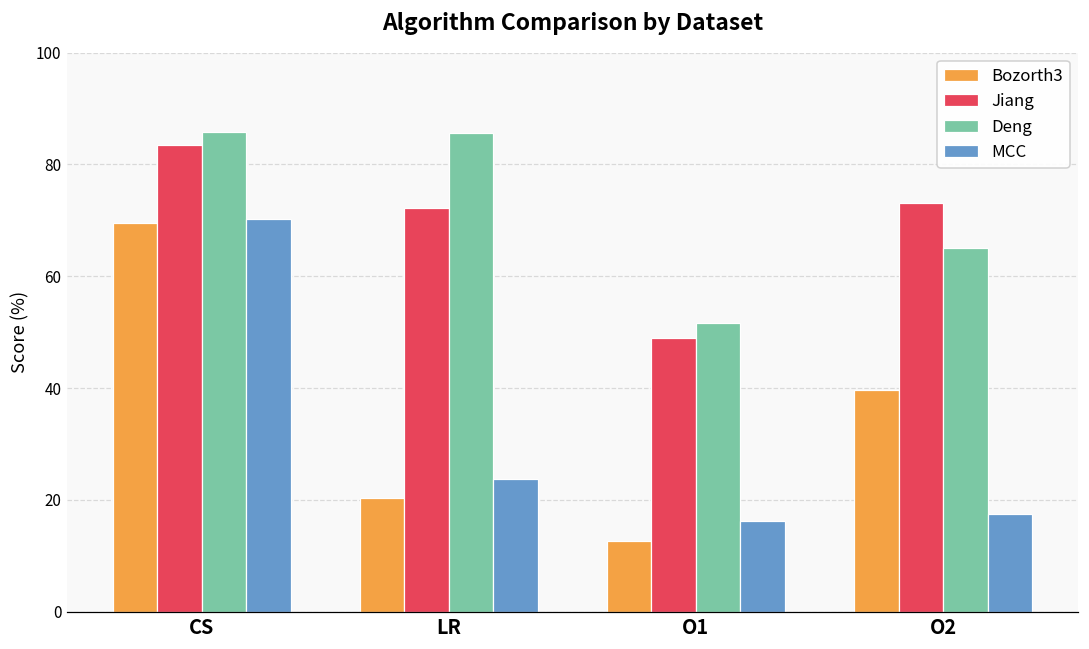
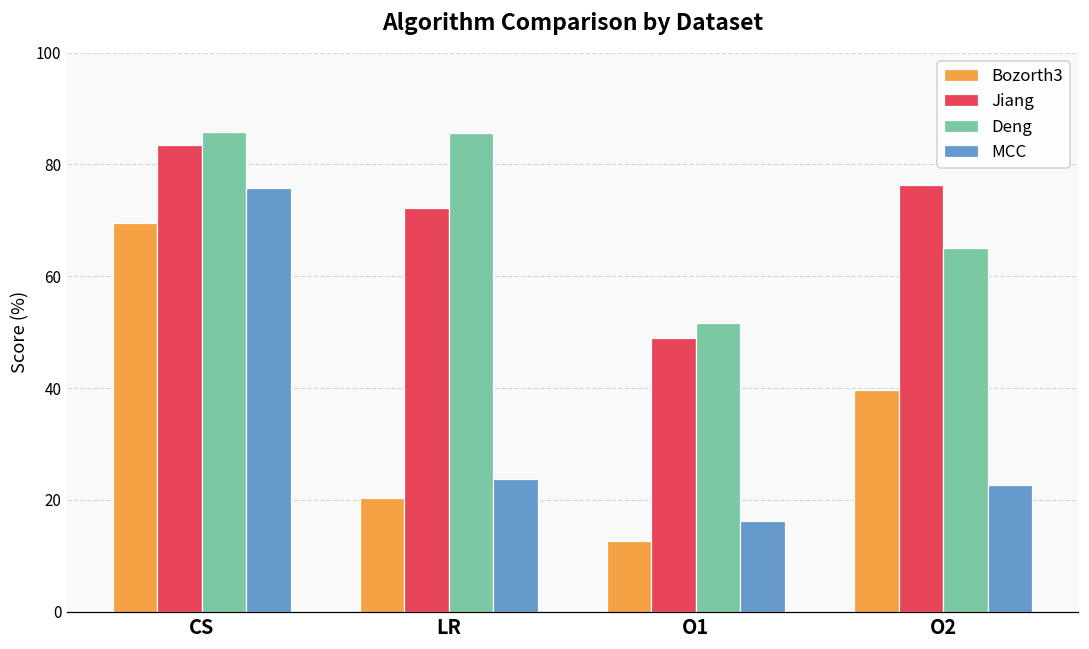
MCC, CS: 70 -> 76
Jiang, O2: 73 -> 76
MCC, O2: 17 -> 23
